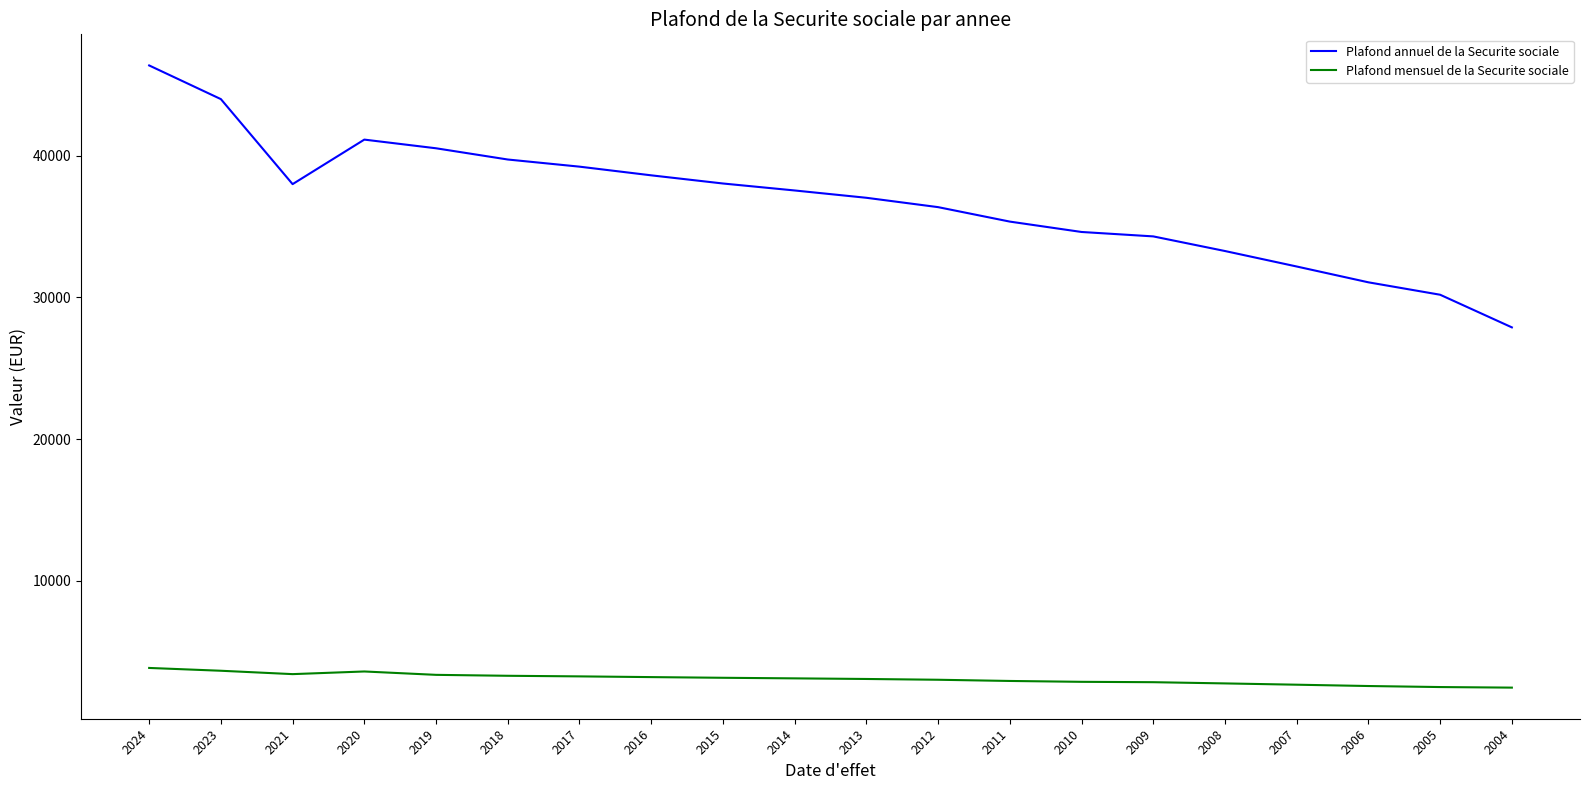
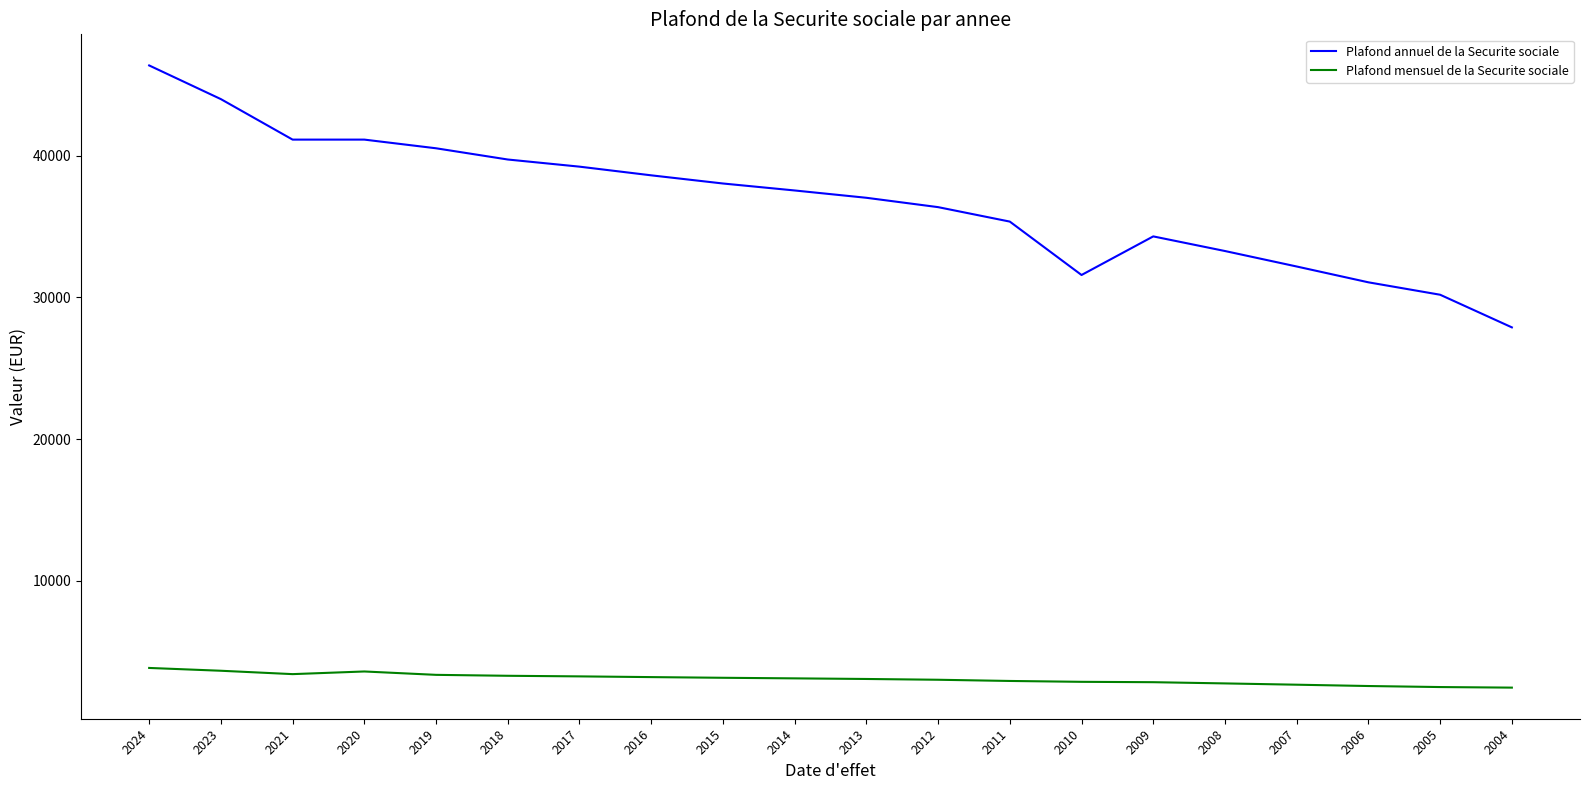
Plafond annuel de la Securite sociale, 2021: 38000 -> 41100
Plafond annuel de la Securite sociale, 2010: 34600 -> 31600
